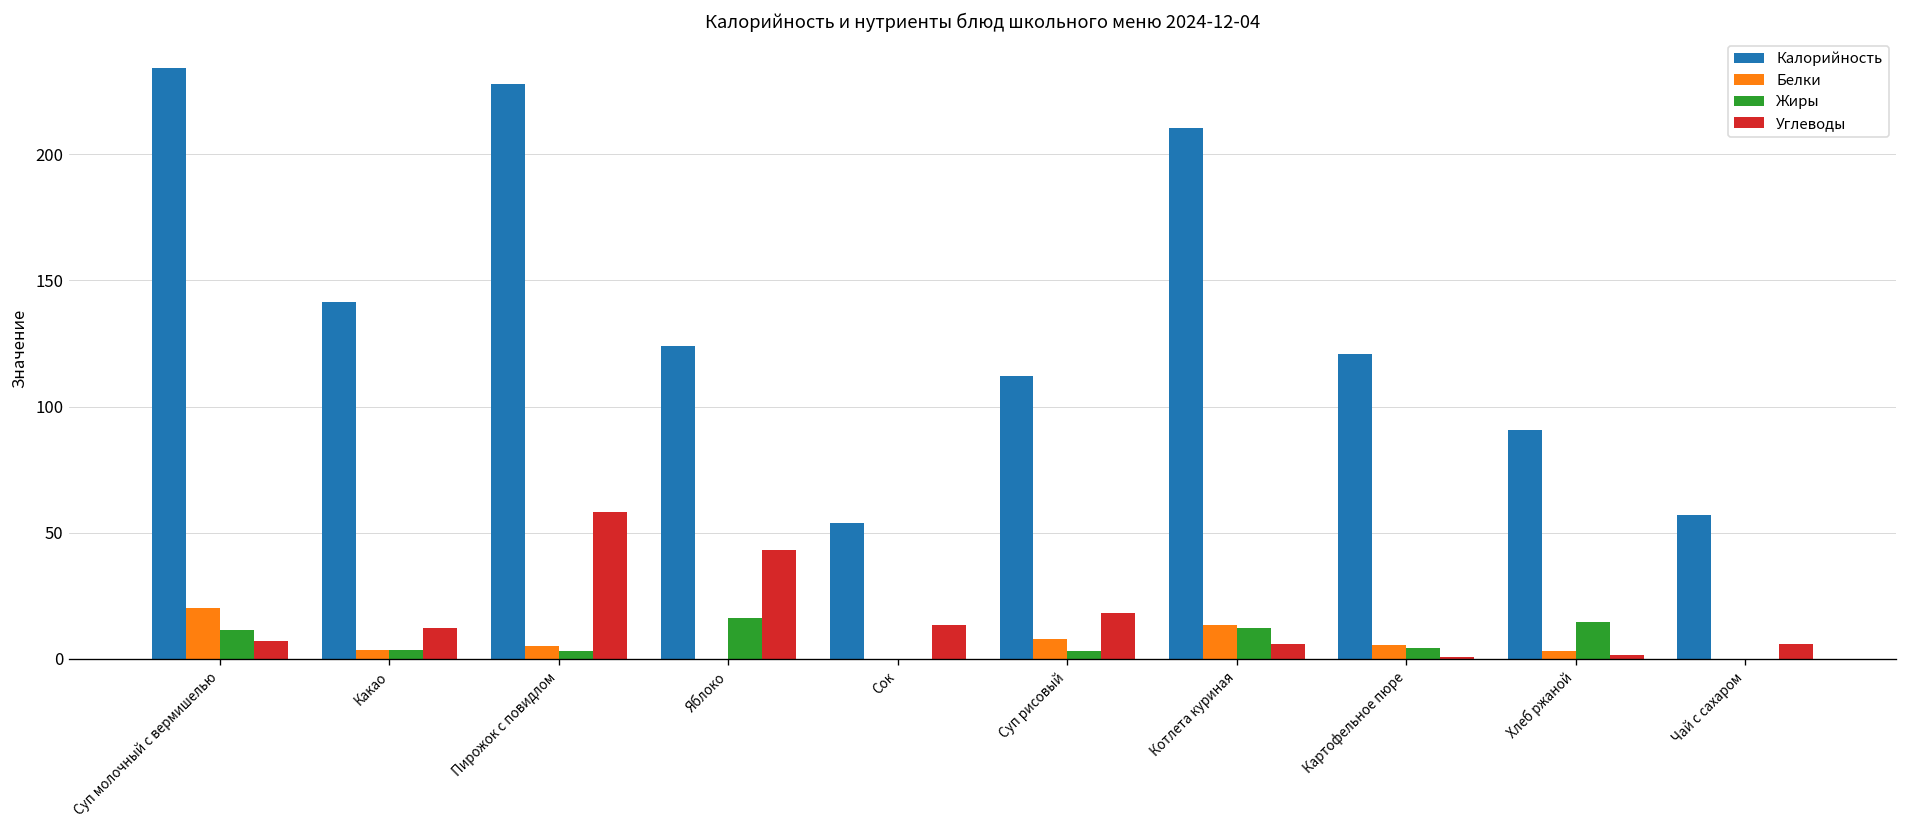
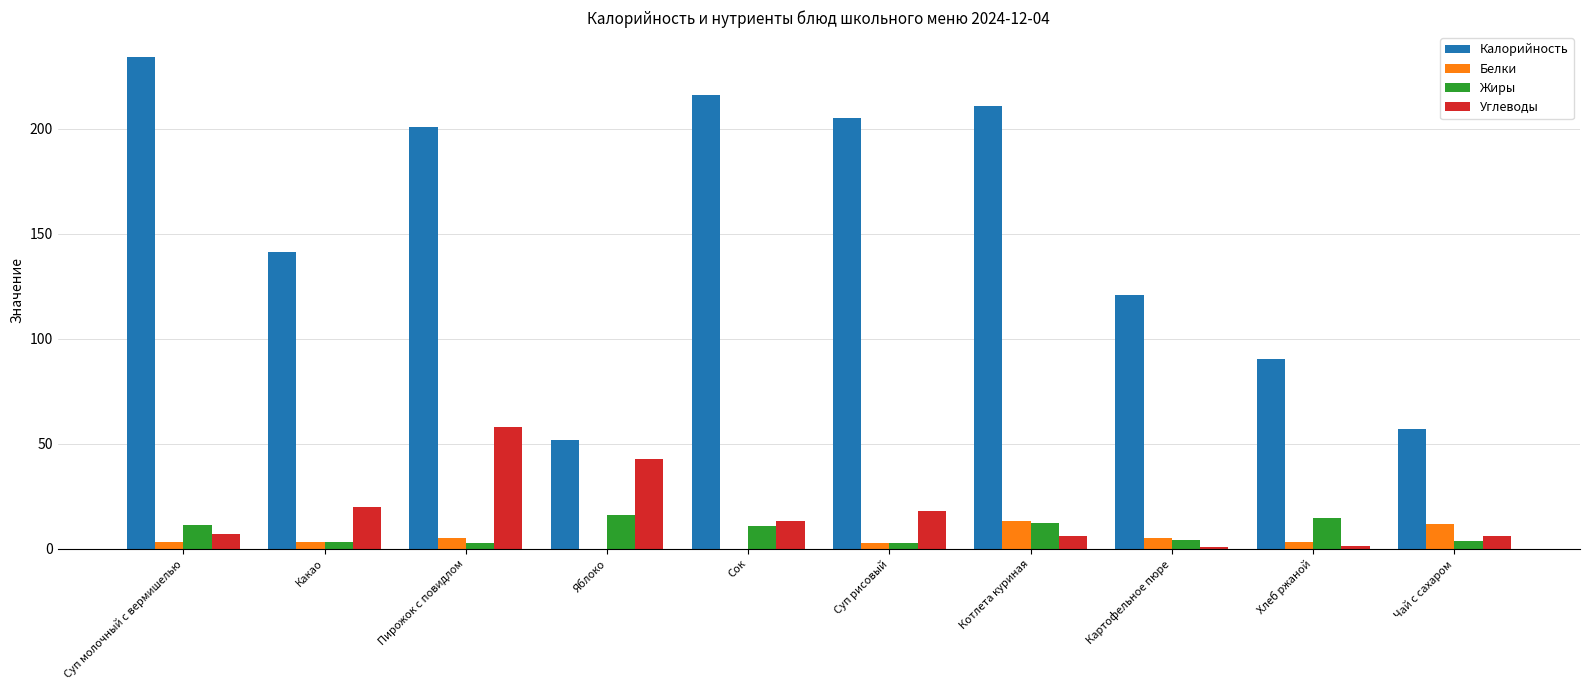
Белки, Суп молочный с вермишелью: 20 -> 3
Углеводы, Какао: 12 -> 20
Калорийность, Пирожок с повидлом: 228 -> 201
Калорийность, Яблоко: 124 -> 52
Калорийность, Сок: 54 -> 216
Жиры, Сок: 0 -> 11
Калорийность, Суп рисовый: 112 -> 205
Белки, Суп рисовый: 8 -> 3
Белки, Чай с сахаром: 0 -> 12
Жиры, Чай с сахаром: 0 -> 4
